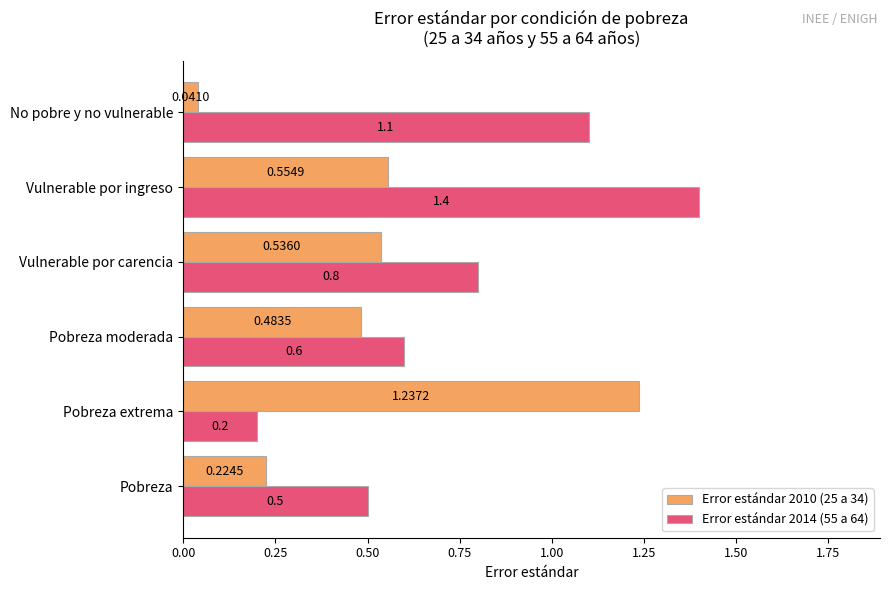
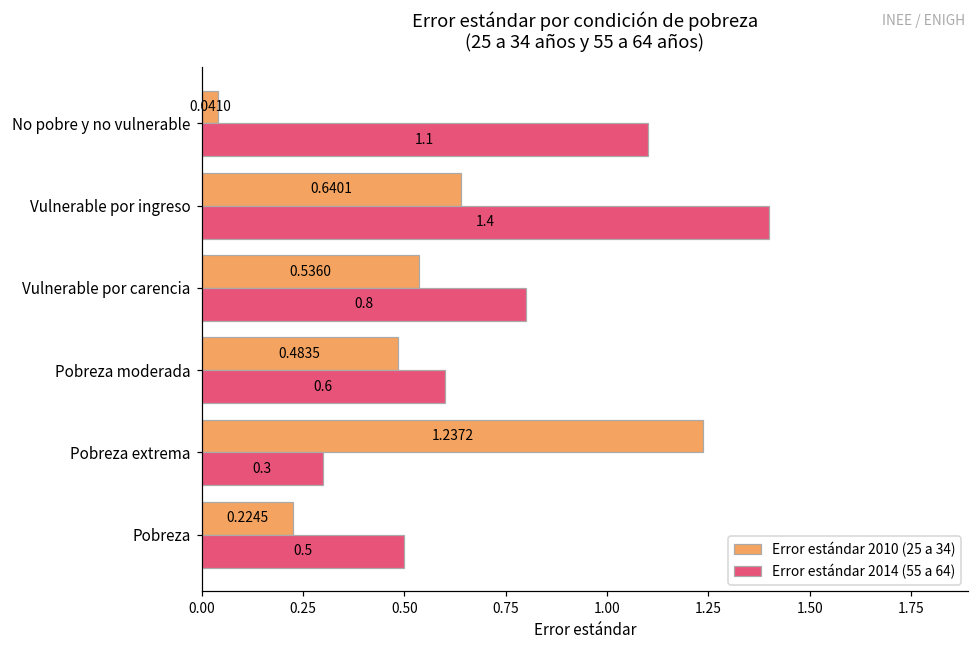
Error estándar 2010 (25 a 34), Vulnerable por ingreso: 0.5549 -> 0.6401
Error estándar 2014 (55 a 64), Pobreza extrema: 0.2 -> 0.3
